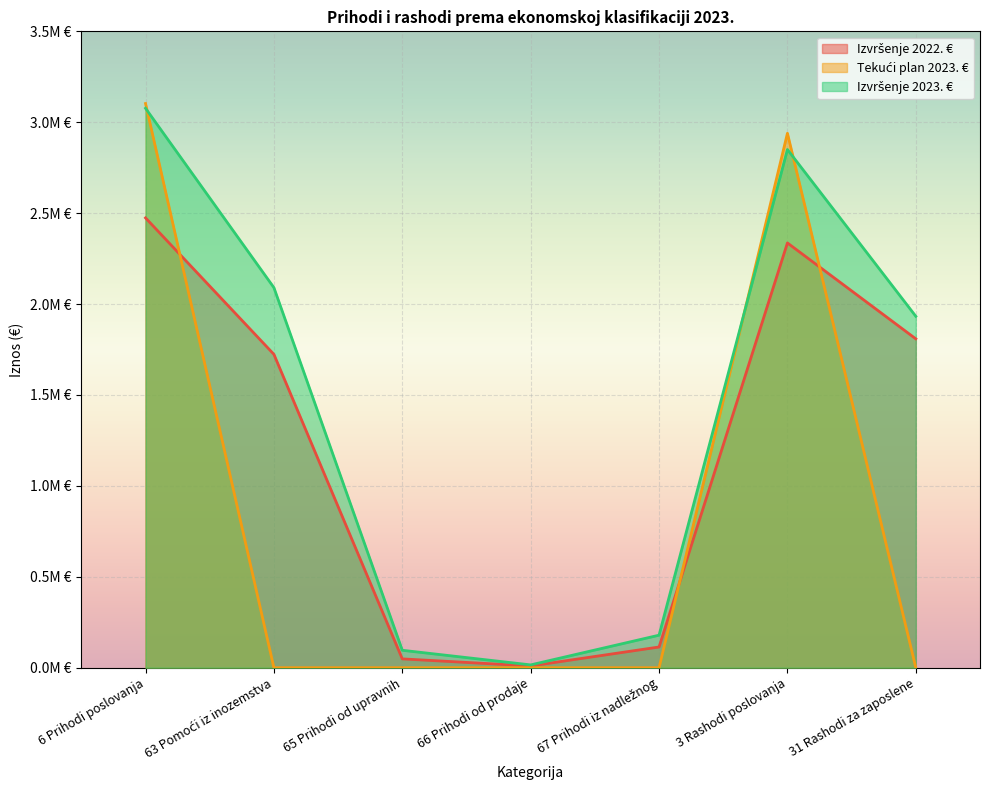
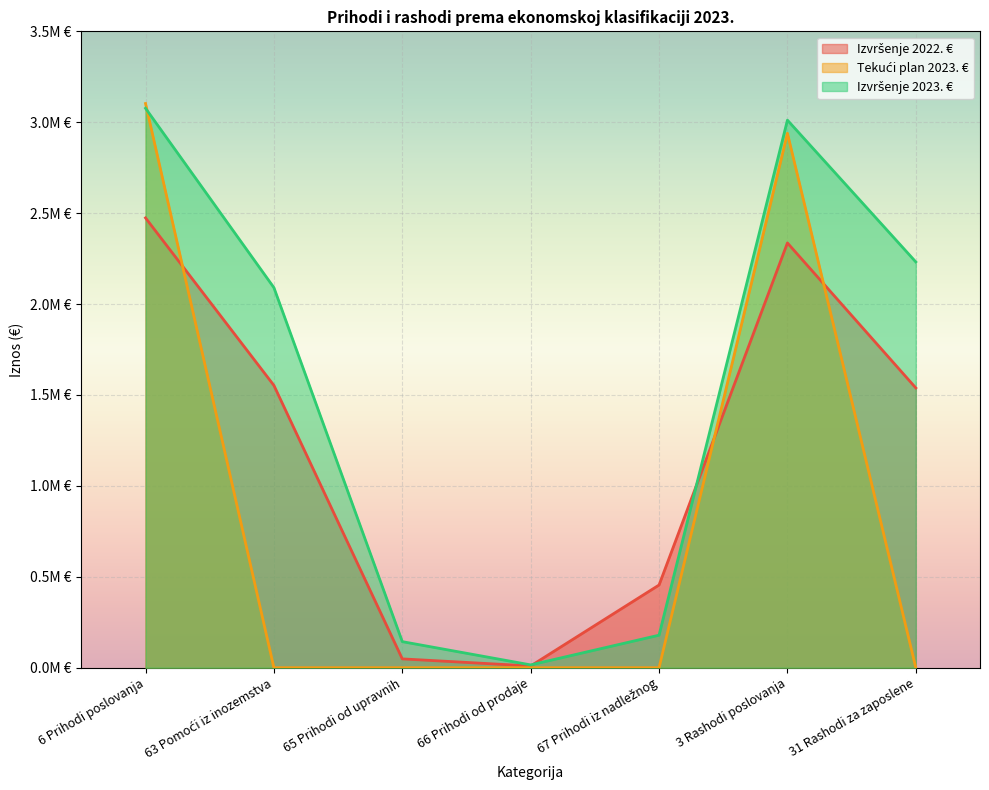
Izvršenje 2022. €, 63 Pomoći iz inozemstva: 1.72M € -> 1.55M €
Izvršenje 2023. €, 65 Prihodi od upravnih: 0.10M € -> 0.14M €
Izvršenje 2022. €, 67 Prihodi iz nadležnog: 0.11M € -> 0.45M €
Izvršenje 2023. €, 3 Rashodi poslovanja: 2.85M € -> 3.01M €
Izvršenje 2022. €, 31 Rashodi za zaposlene: 1.81M € -> 1.54M €
Izvršenje 2023. €, 31 Rashodi za zaposlene: 1.93M € -> 2.23M €
